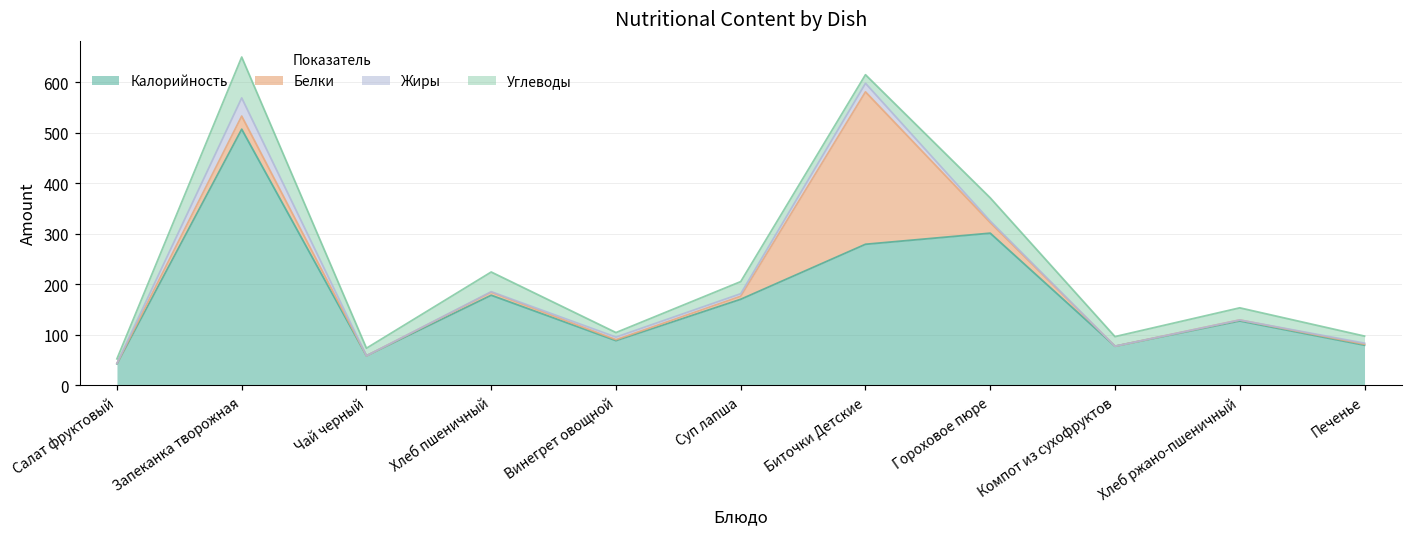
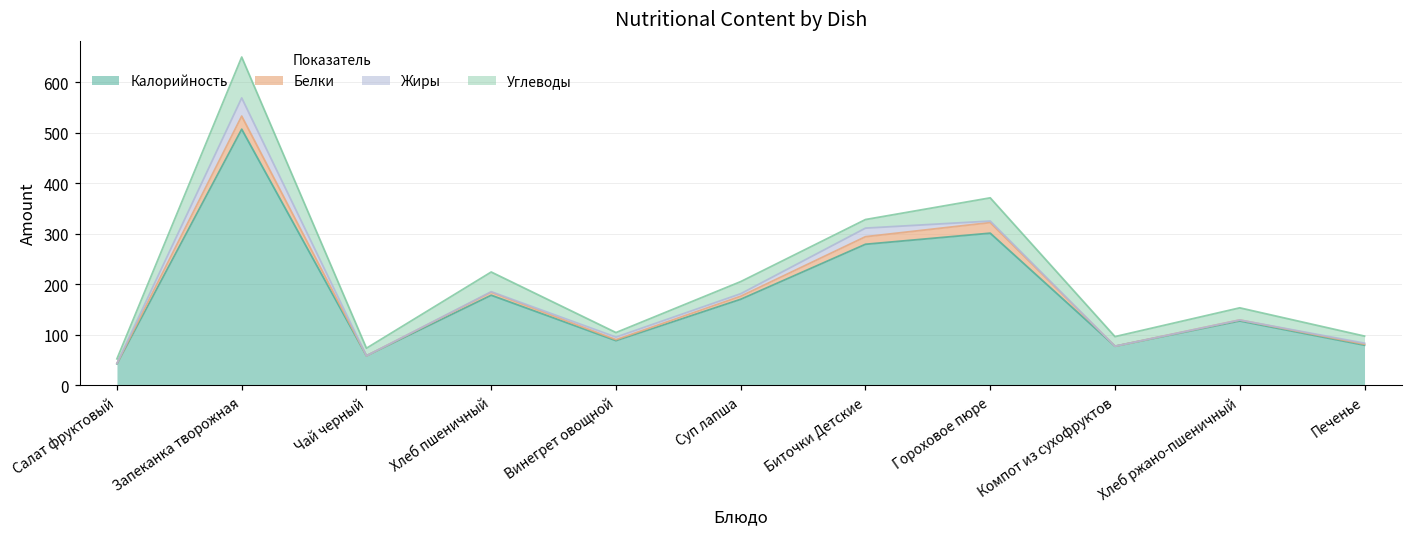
Белки, Биточки Детские: 300 -> 20
